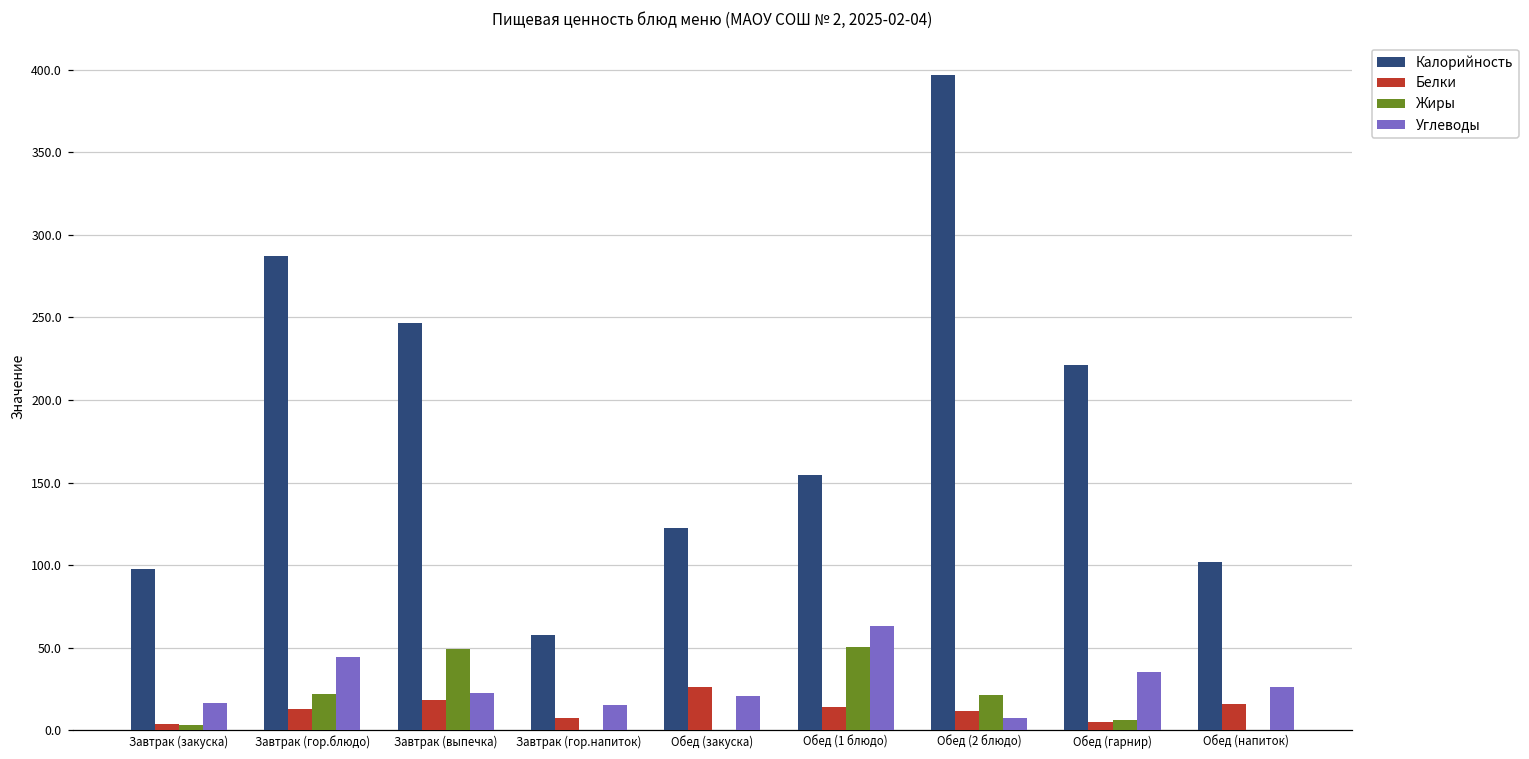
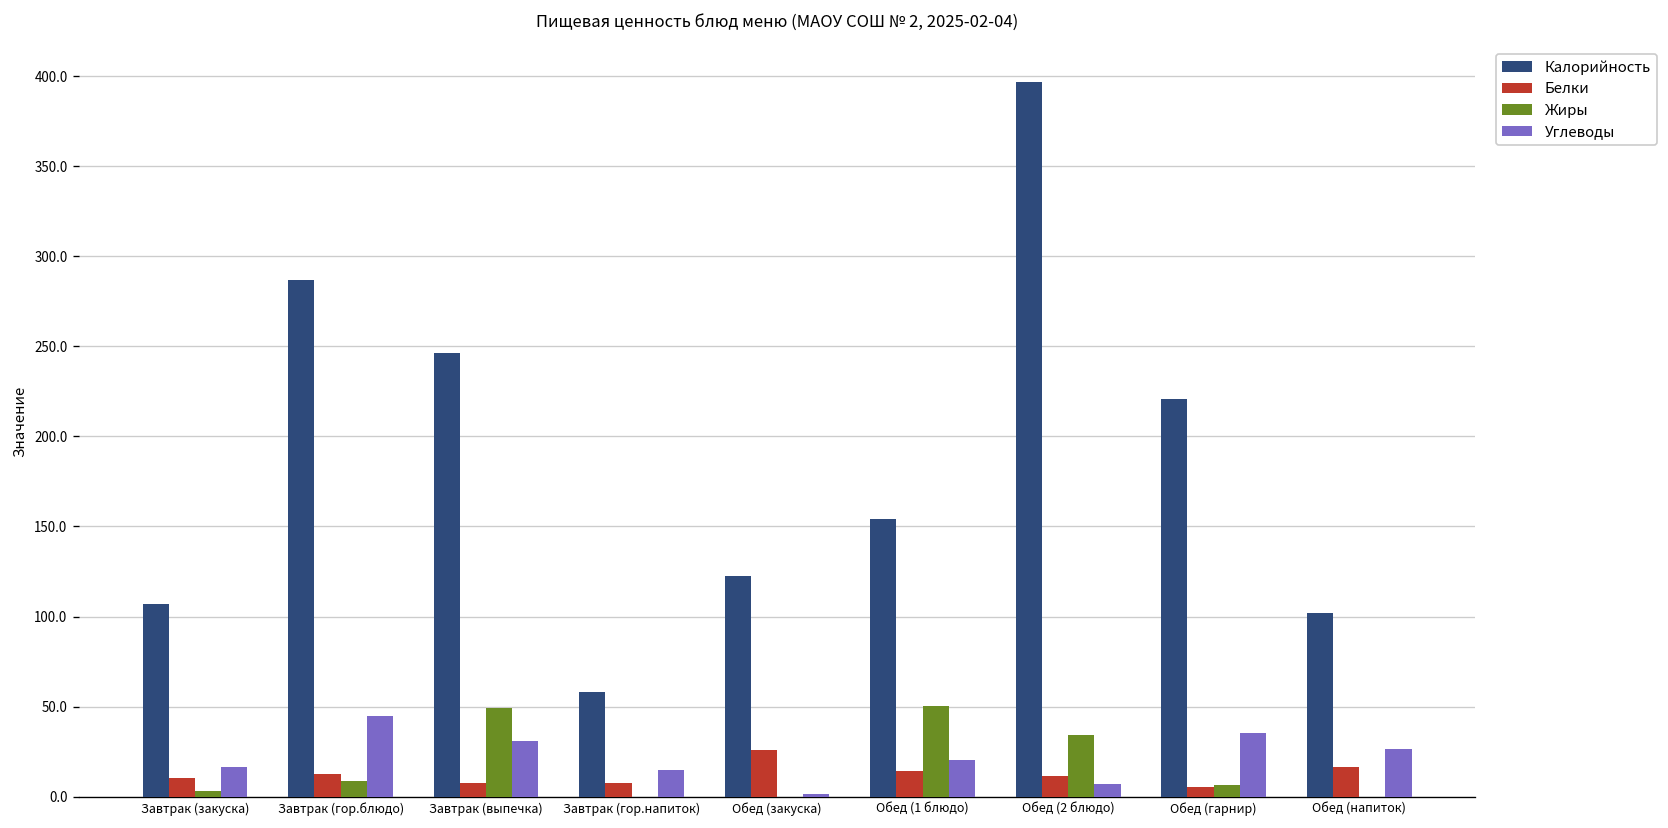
Калорийность, Завтрак (закуска): 97 -> 107
Белки, Завтрак (закуска): 4 -> 11
Жиры, Завтрак (гор.блюдо): 22 -> 9
Белки, Завтрак (выпечка): 18 -> 7
Углеводы, Завтрак (выпечка): 23 -> 31
Углеводы, Обед (закуска): 21 -> 1
Углеводы, Обед (1 блюдо): 63 -> 20
Жиры, Обед (2 блюдо): 21 -> 34
